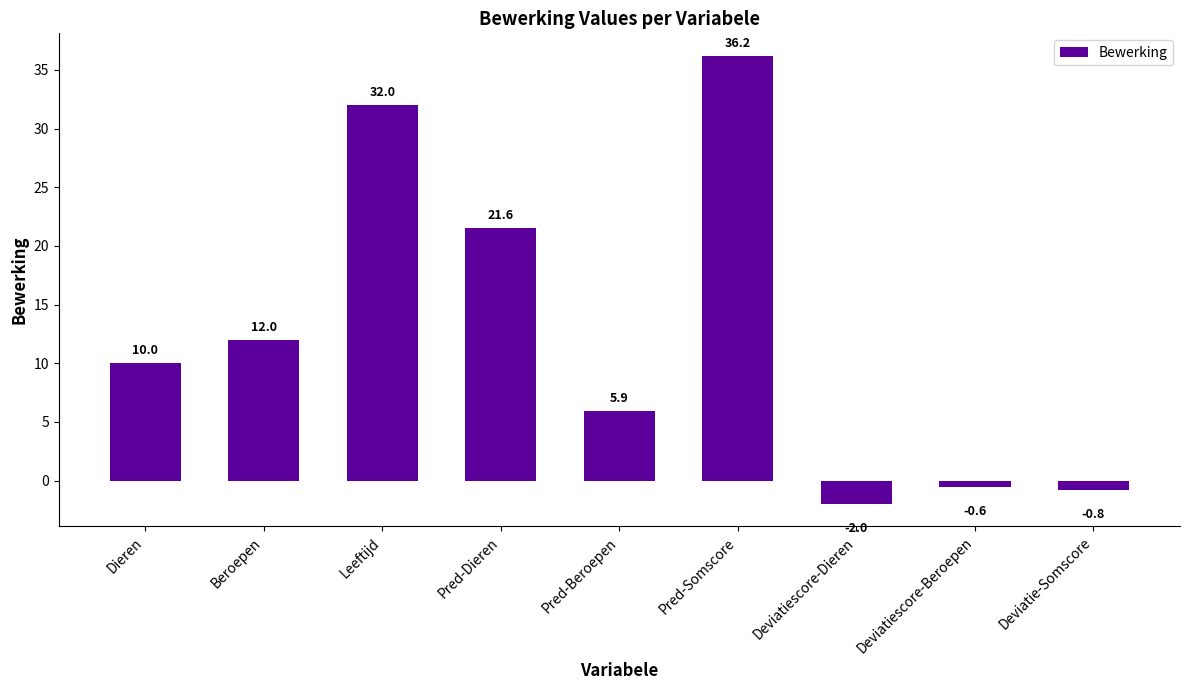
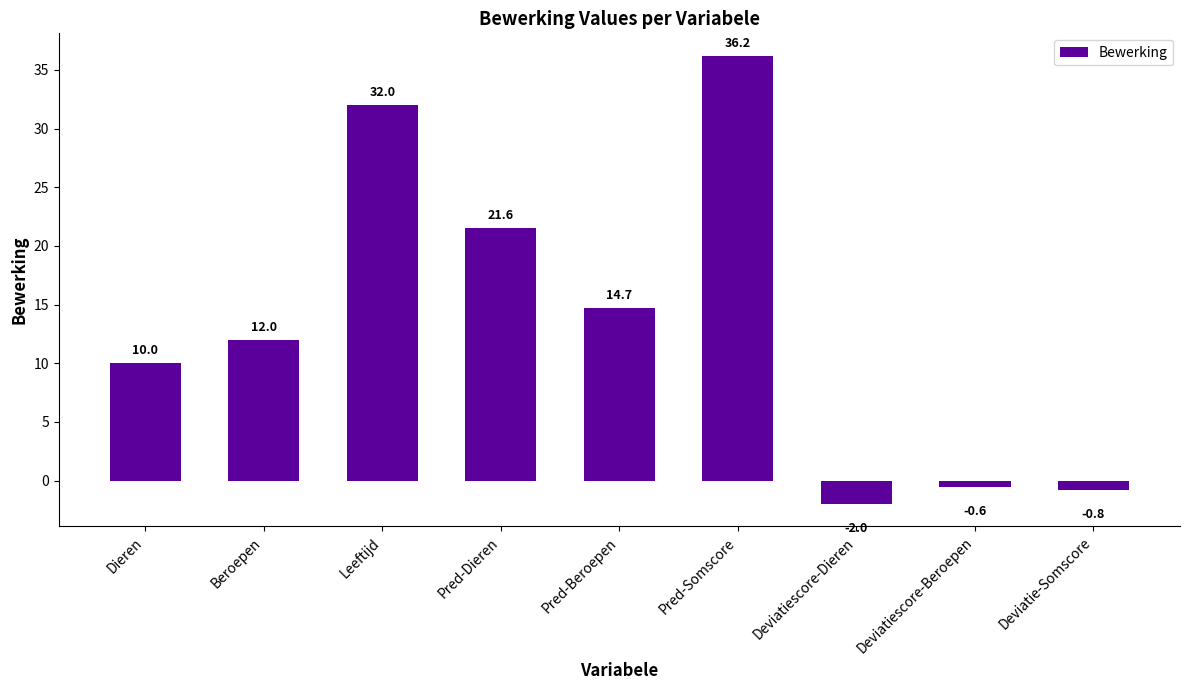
Pred-Beroepen: 5.9 -> 14.7
